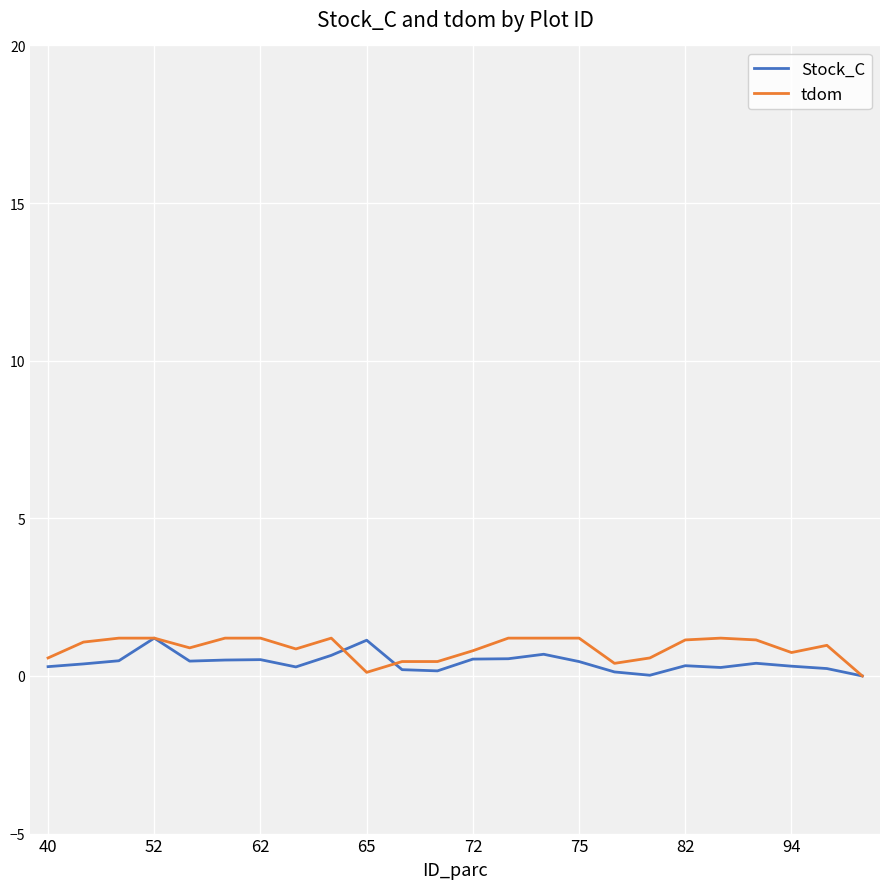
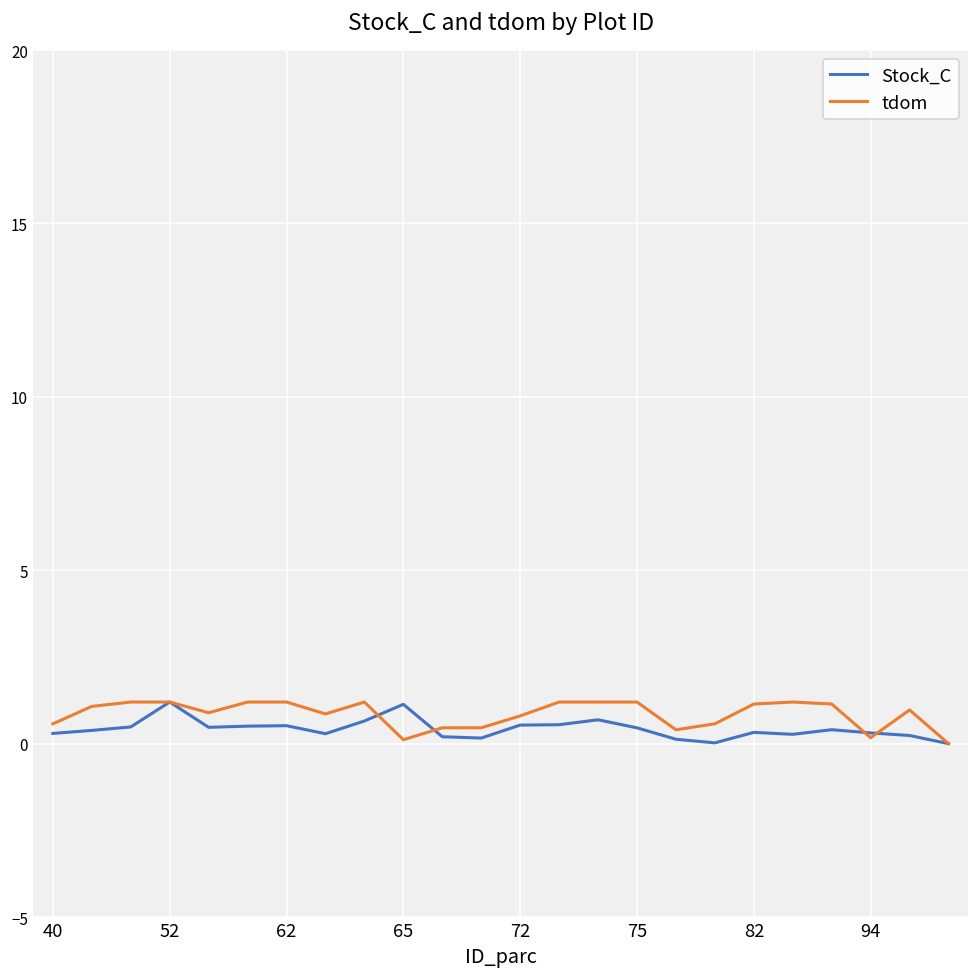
tdom, 94: 0.7 -> 0.2
